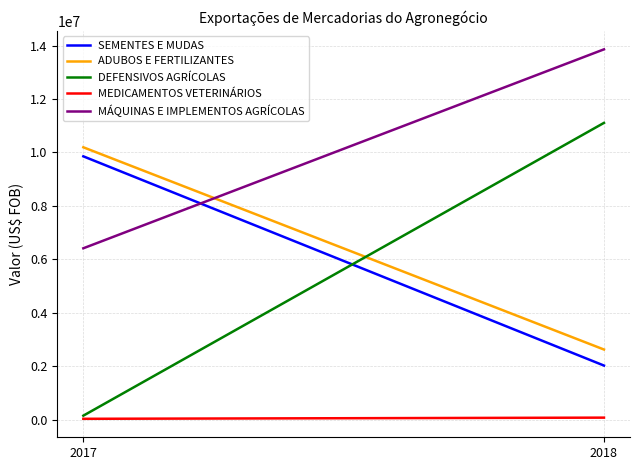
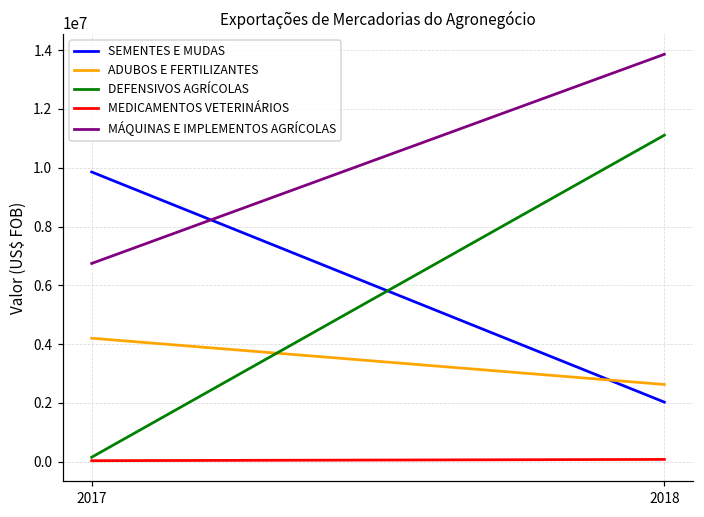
ADUBOS E FERTILIZANTES, 2017: 10200000 -> 4200000
MÁQUINAS E IMPLEMENTOS AGRÍCOLAS, 2017: 6400000 -> 6700000
